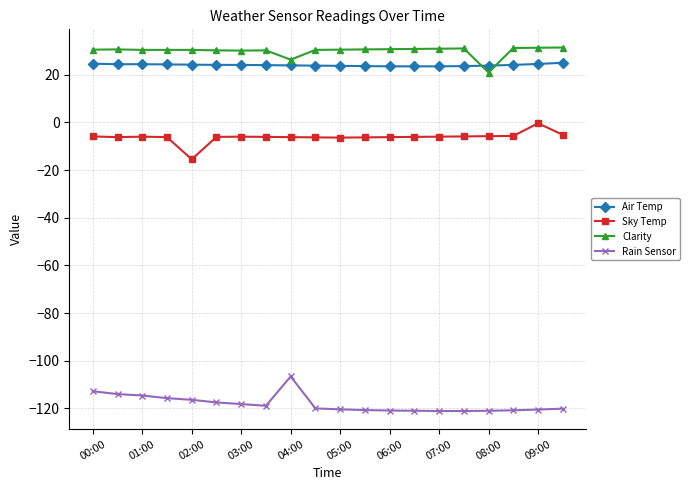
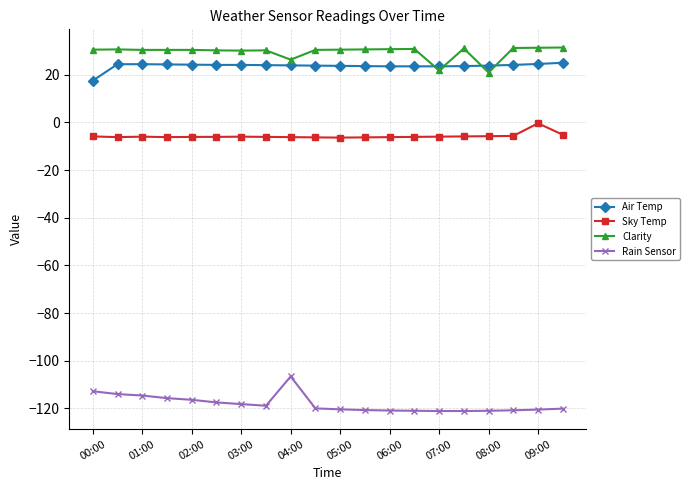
Air Temp, 00:00: 25 -> 18
Sky Temp, 02:00: -16 -> -6
Clarity, 07:00: 31 -> 22
